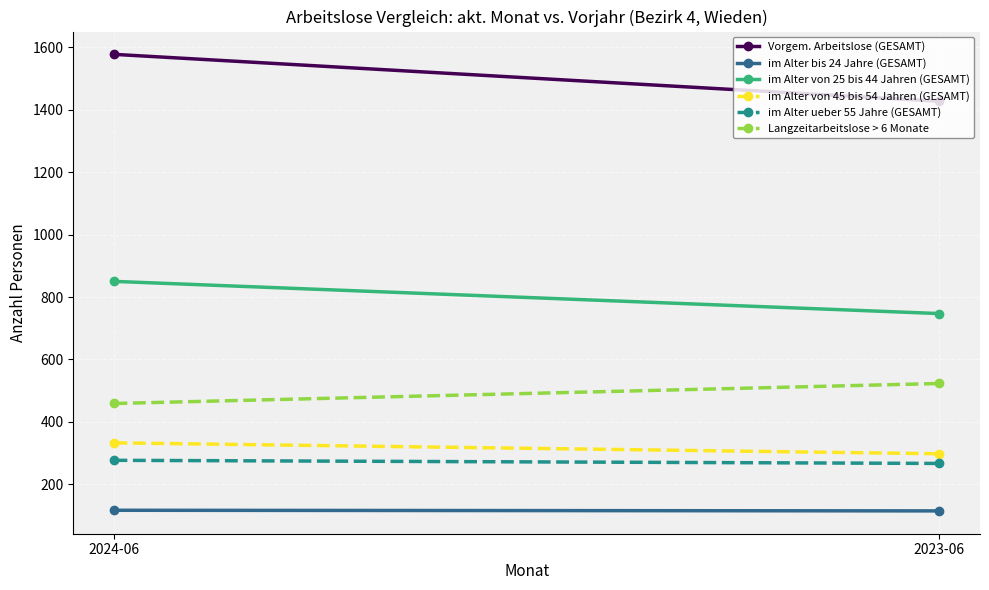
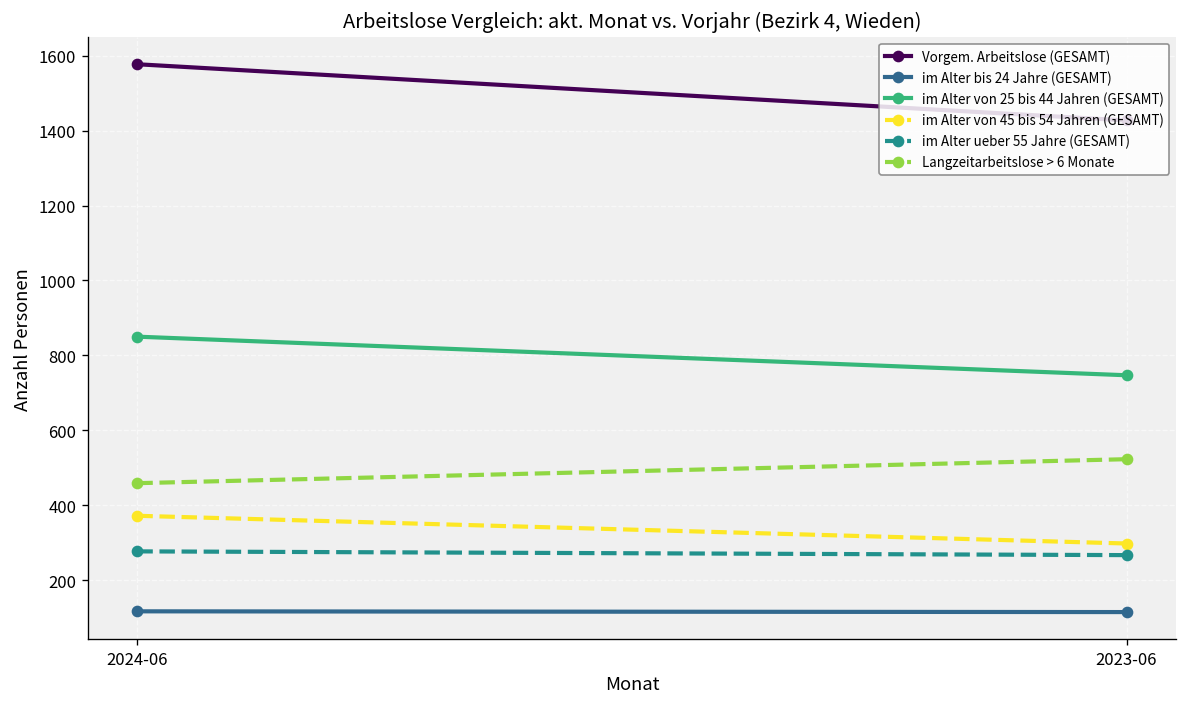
im Alter von 45 bis 54 Jahren (GESAMT), 2024-06: 330 -> 370
